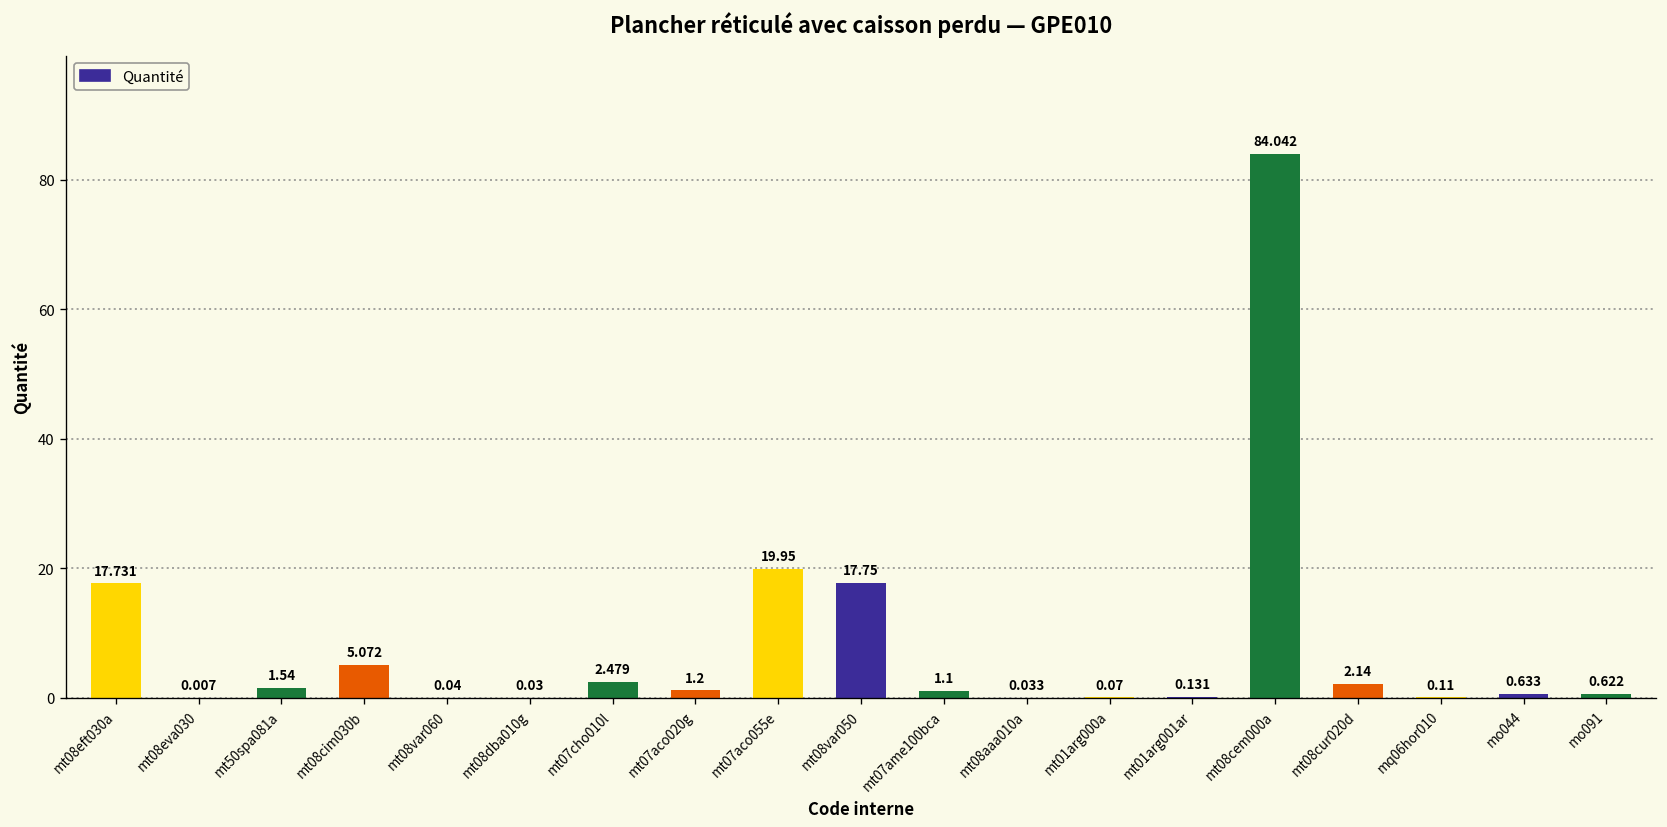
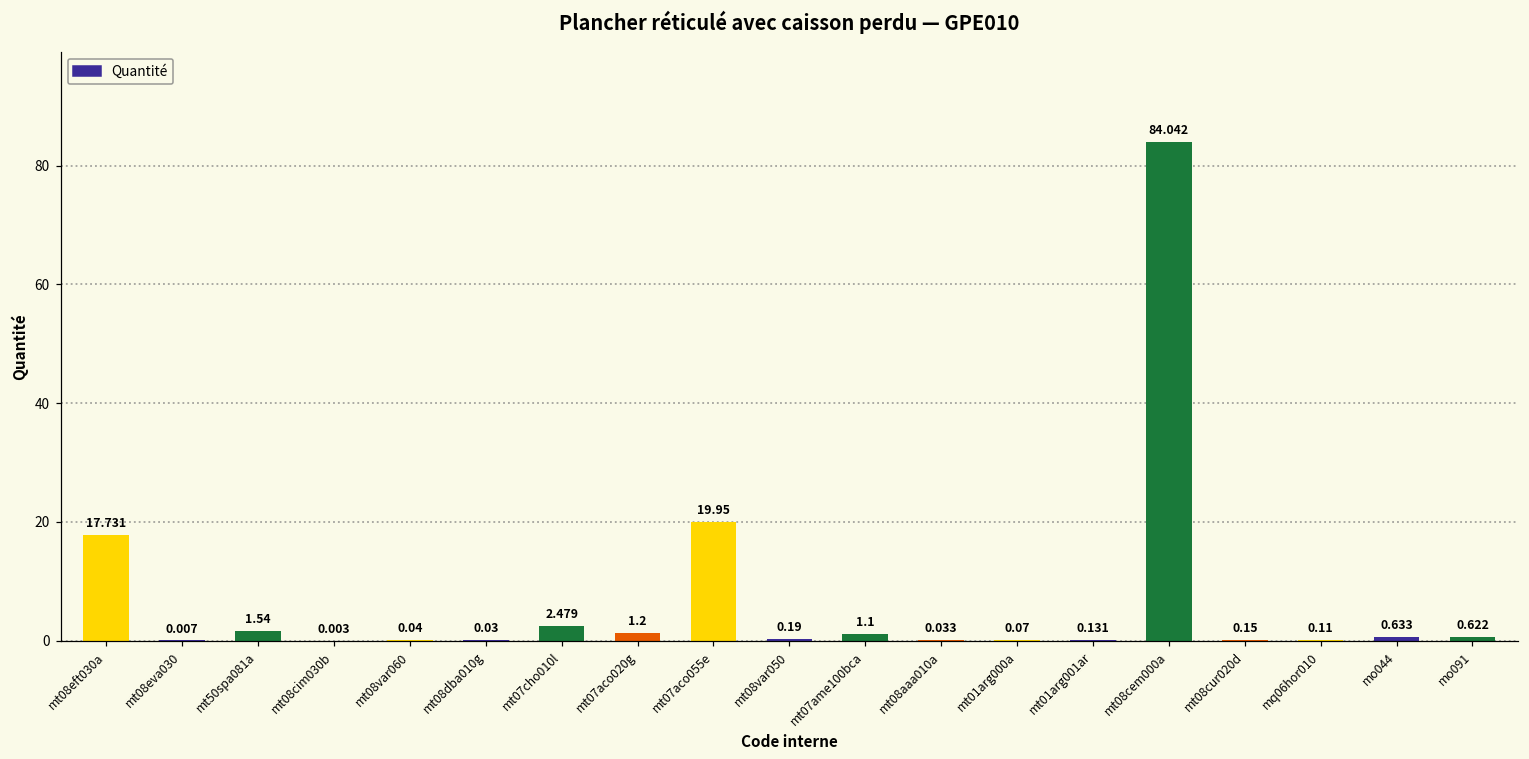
mt08cim030b: 5.072 -> 0.003
mt08var050: 17.75 -> 0.19
mt08cur020d: 2.14 -> 0.15
